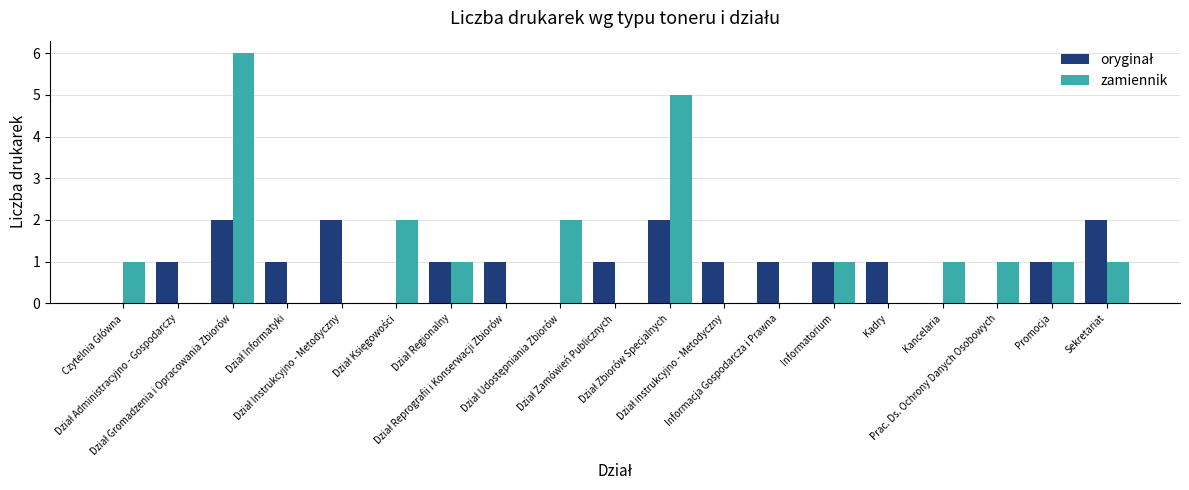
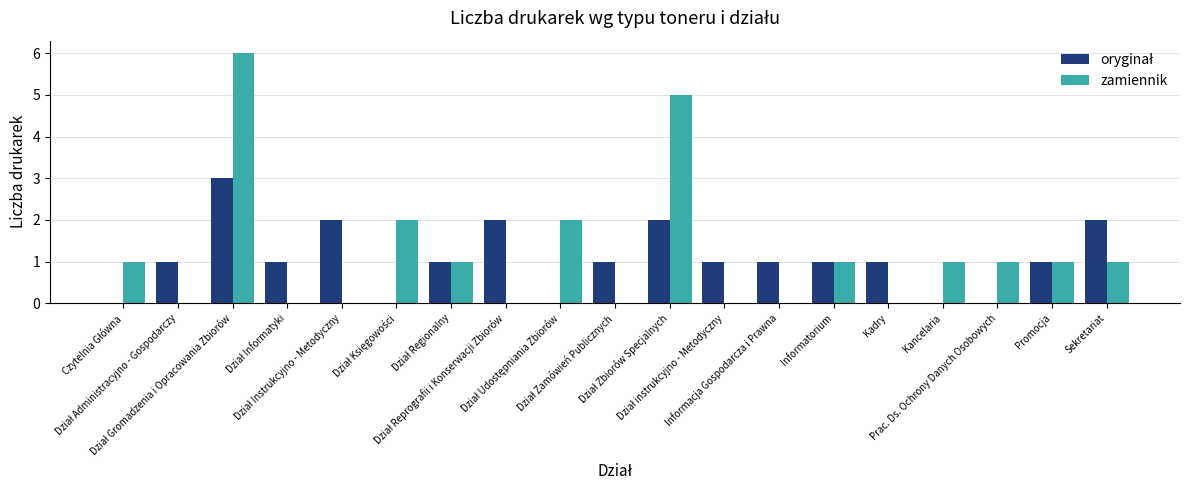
oryginał, Dział Gromadzenia i Opracowania Zbiorów: 2 -> 3
oryginał, Dział Reprografii i Konserwacji Zbiorów: 1 -> 2
